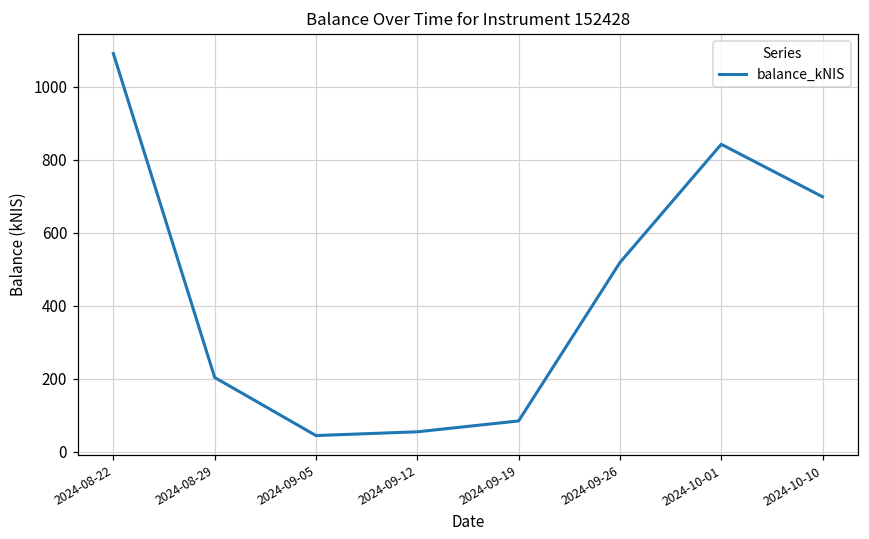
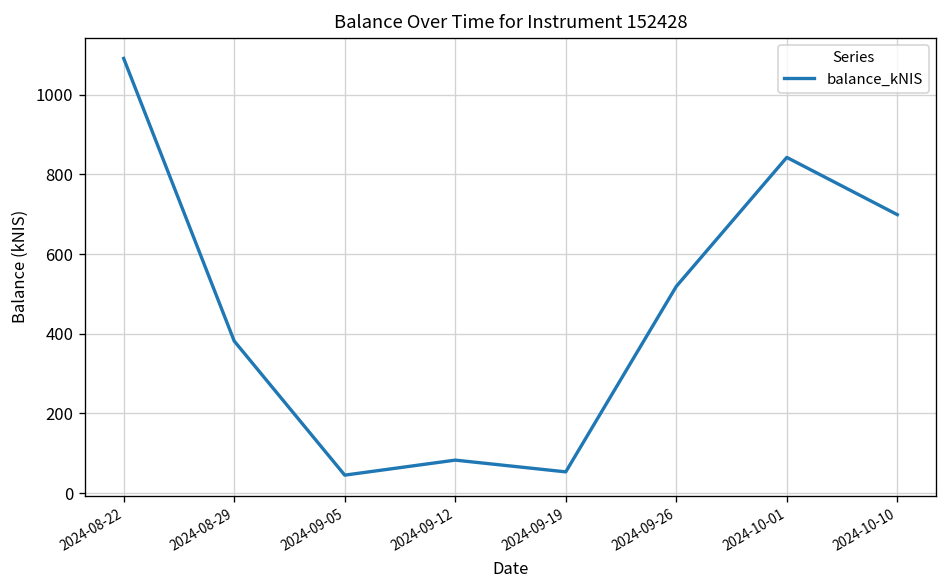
2024-08-29: 200 -> 380
2024-09-12: 60 -> 80
2024-09-19: 90 -> 50
